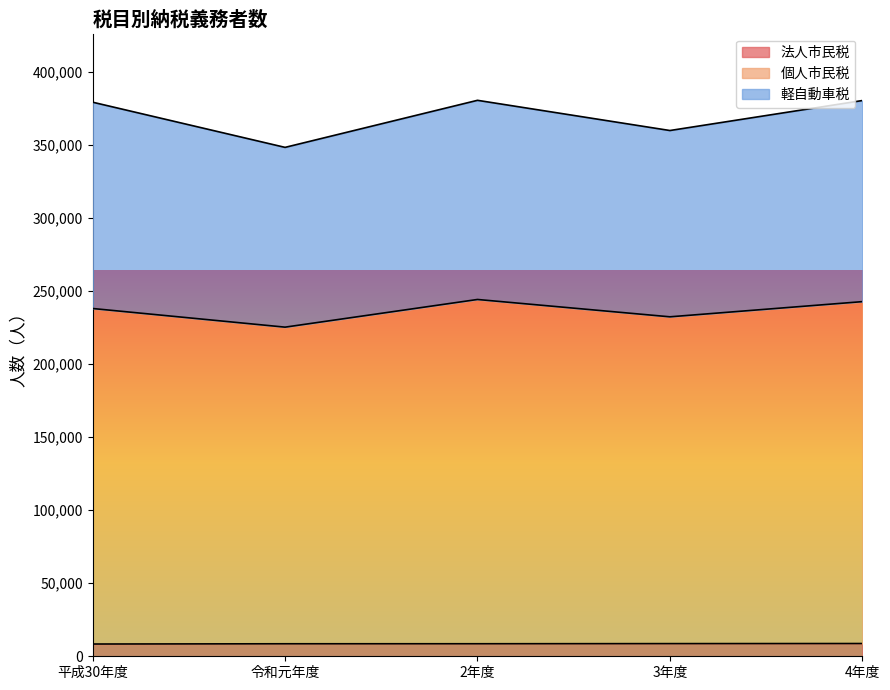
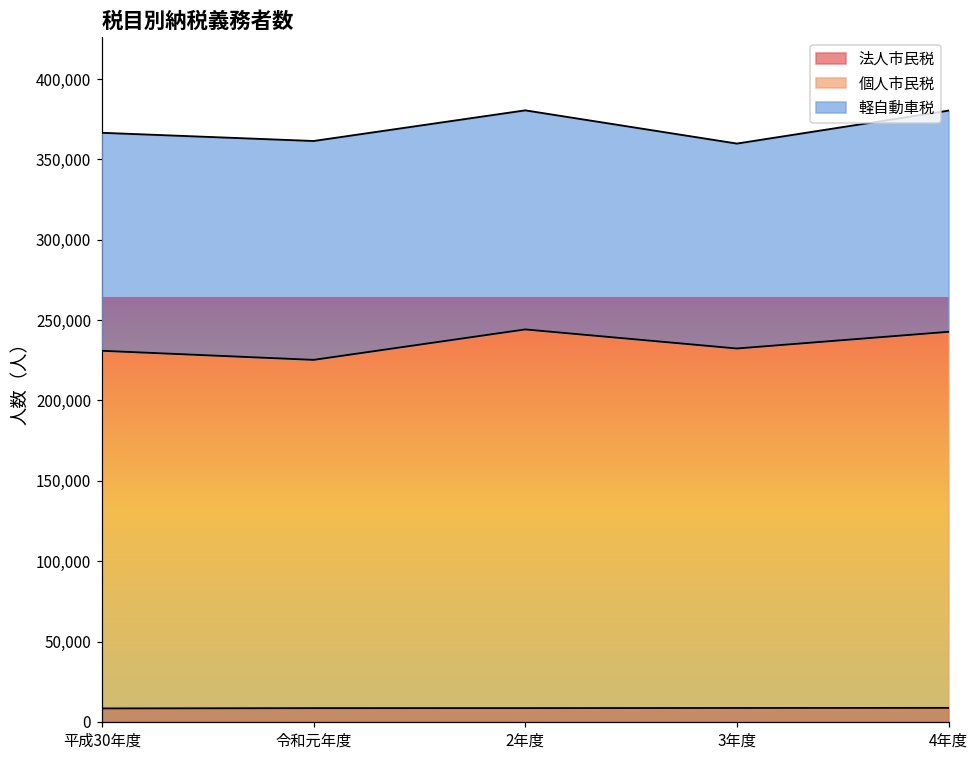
個人市民税, 平成30年度: 230,000 -> 223,000
軽自動車税, 平成30年度: 141,000 -> 136,000
軽自動車税, 令和元年度: 123,000 -> 136,000
